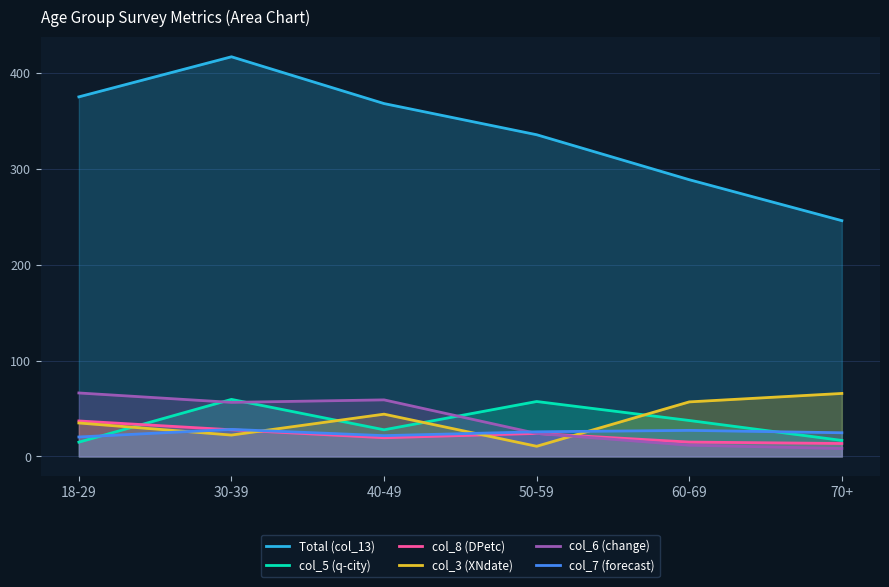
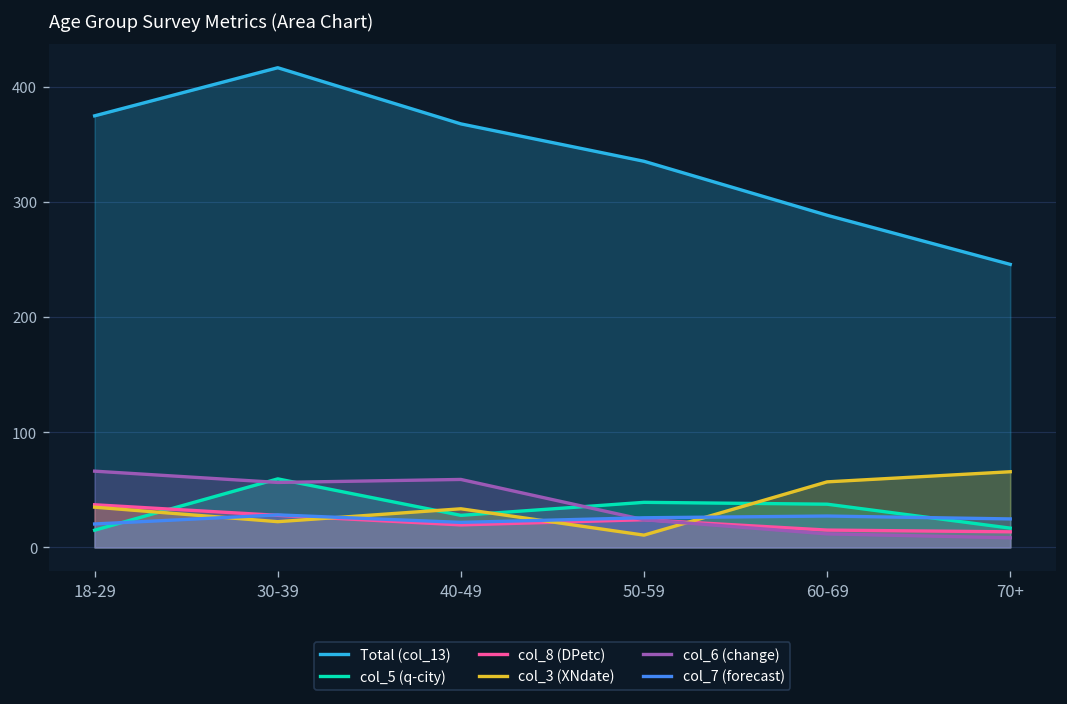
col_3 (XNdate), 40-49: 40 -> 30
col_5 (q-city), 50-59: 60 -> 40
